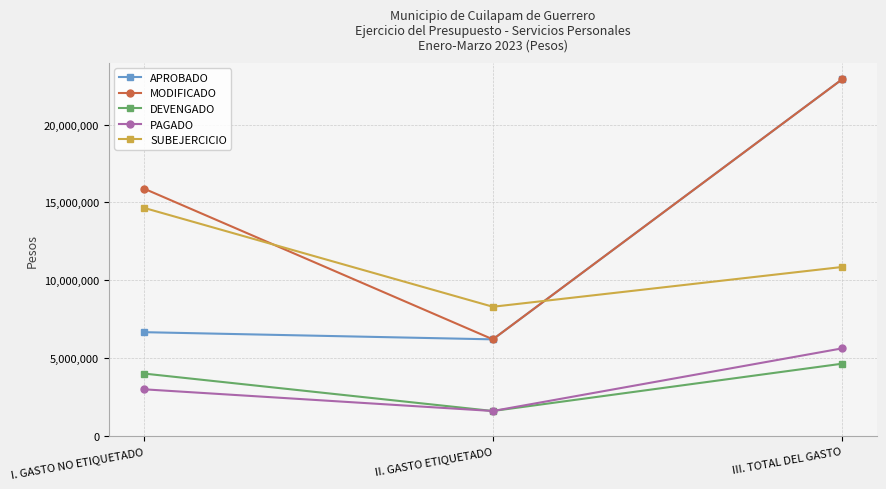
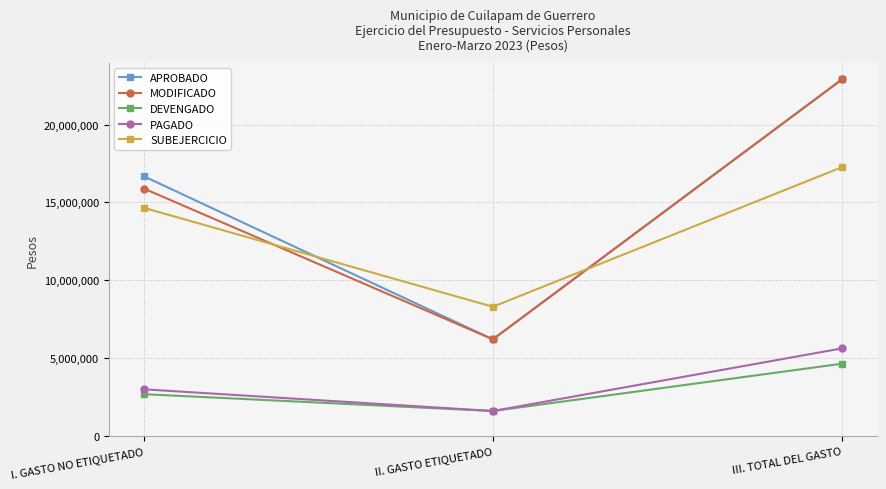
APROBADO, I. GASTO NO ETIQUETADO: 6,700,000 -> 16,700,000
DEVENGADO, I. GASTO NO ETIQUETADO: 4,000,000 -> 2,700,000
SUBEJERCICIO, III. TOTAL DEL GASTO: 10,900,000 -> 17,300,000
